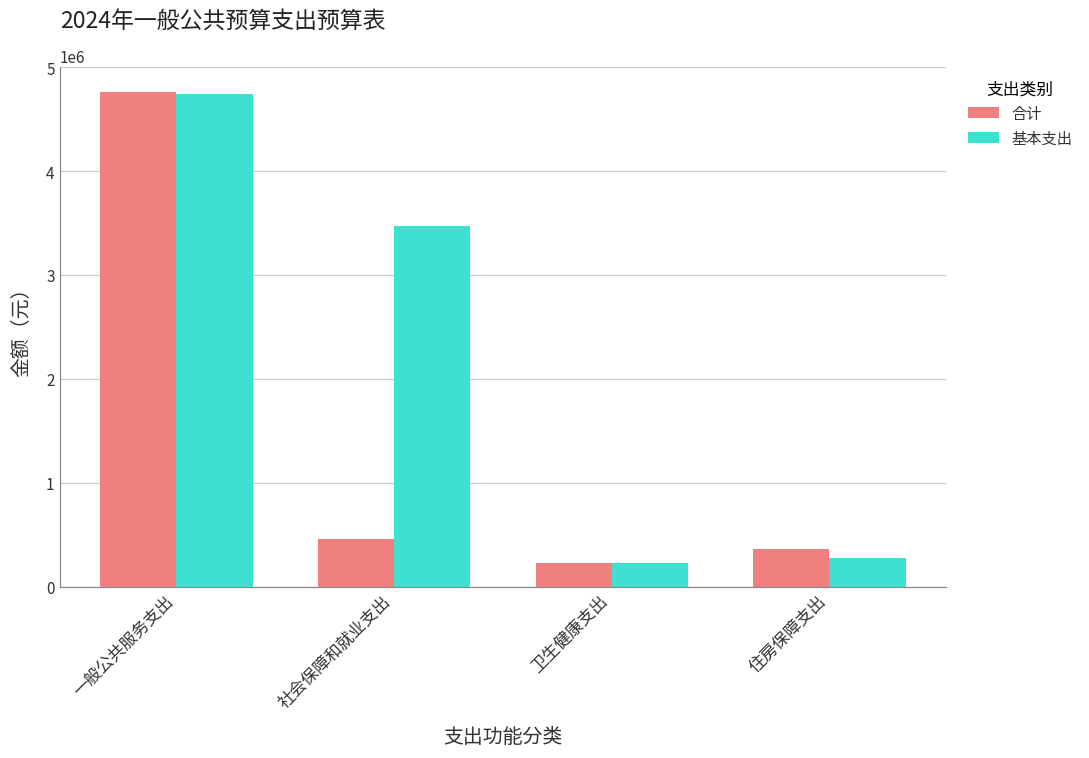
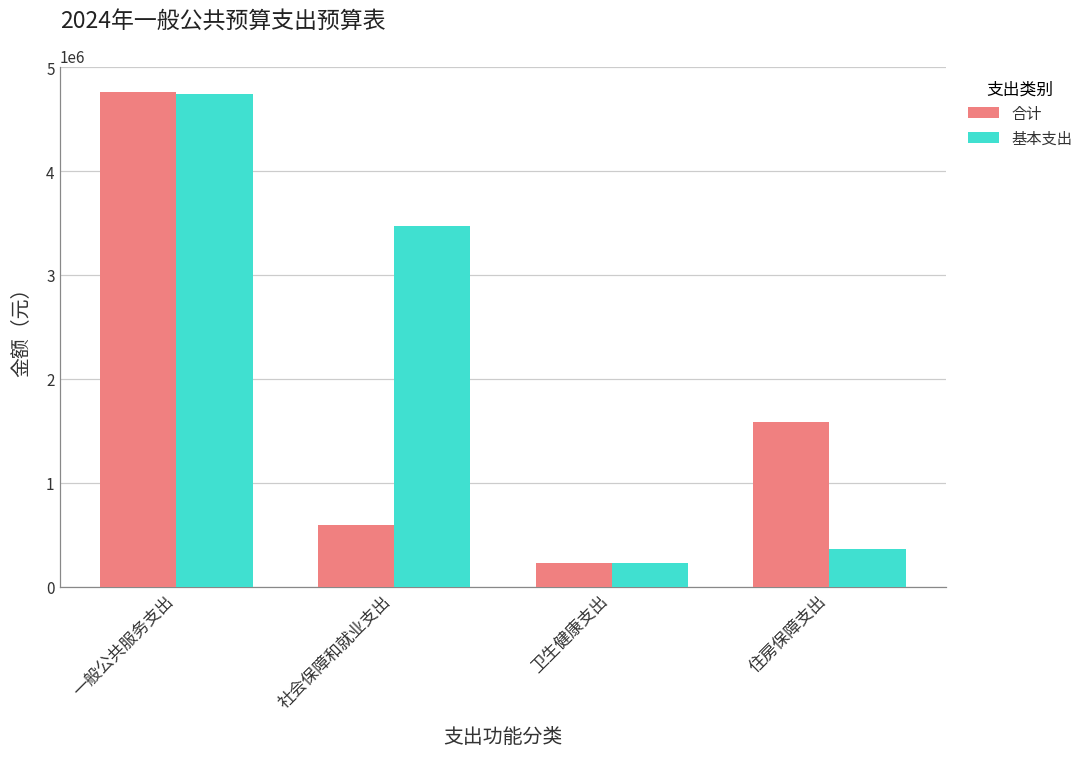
合计, 社会保障和就业支出: 500000 -> 600000
合计, 住房保障支出: 400000 -> 1600000
基本支出, 住房保障支出: 300000 -> 400000
